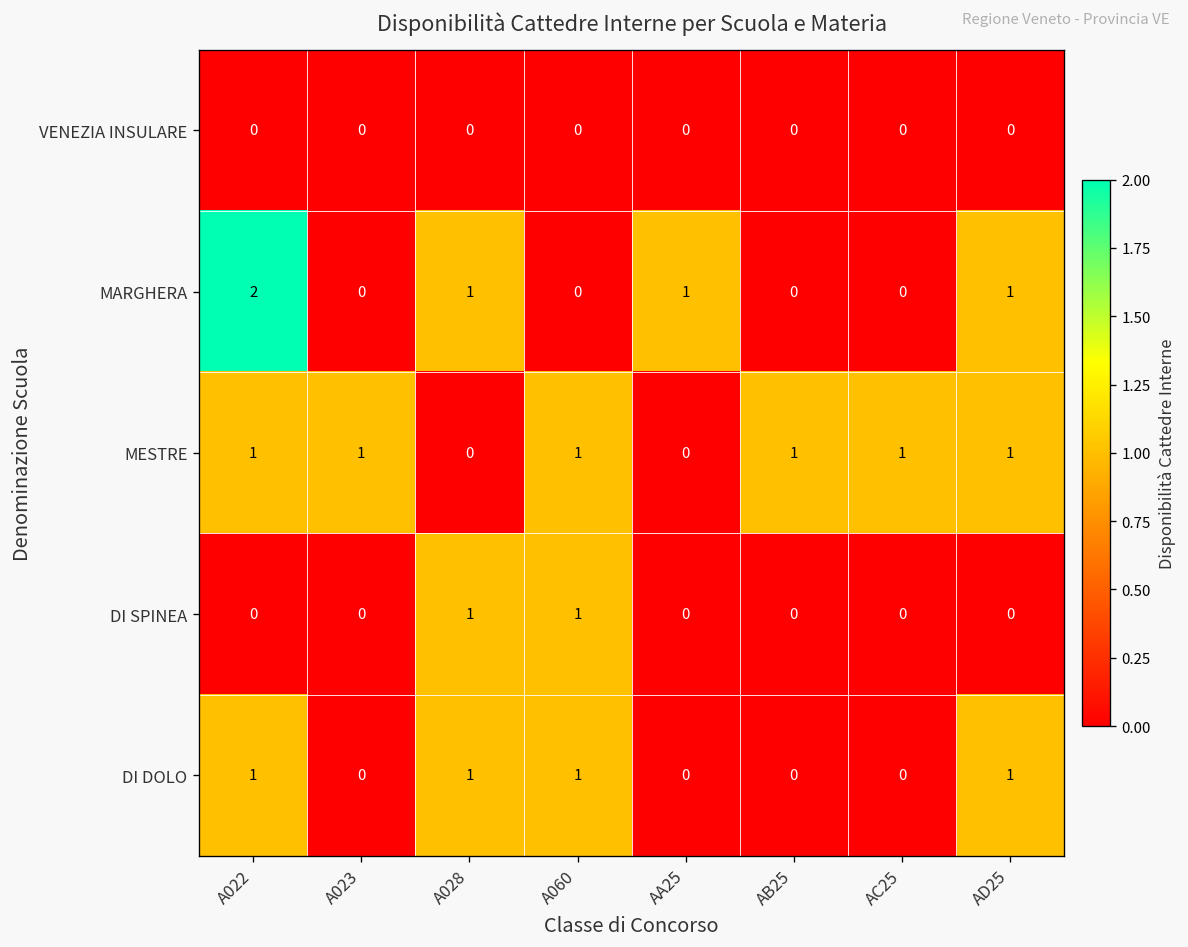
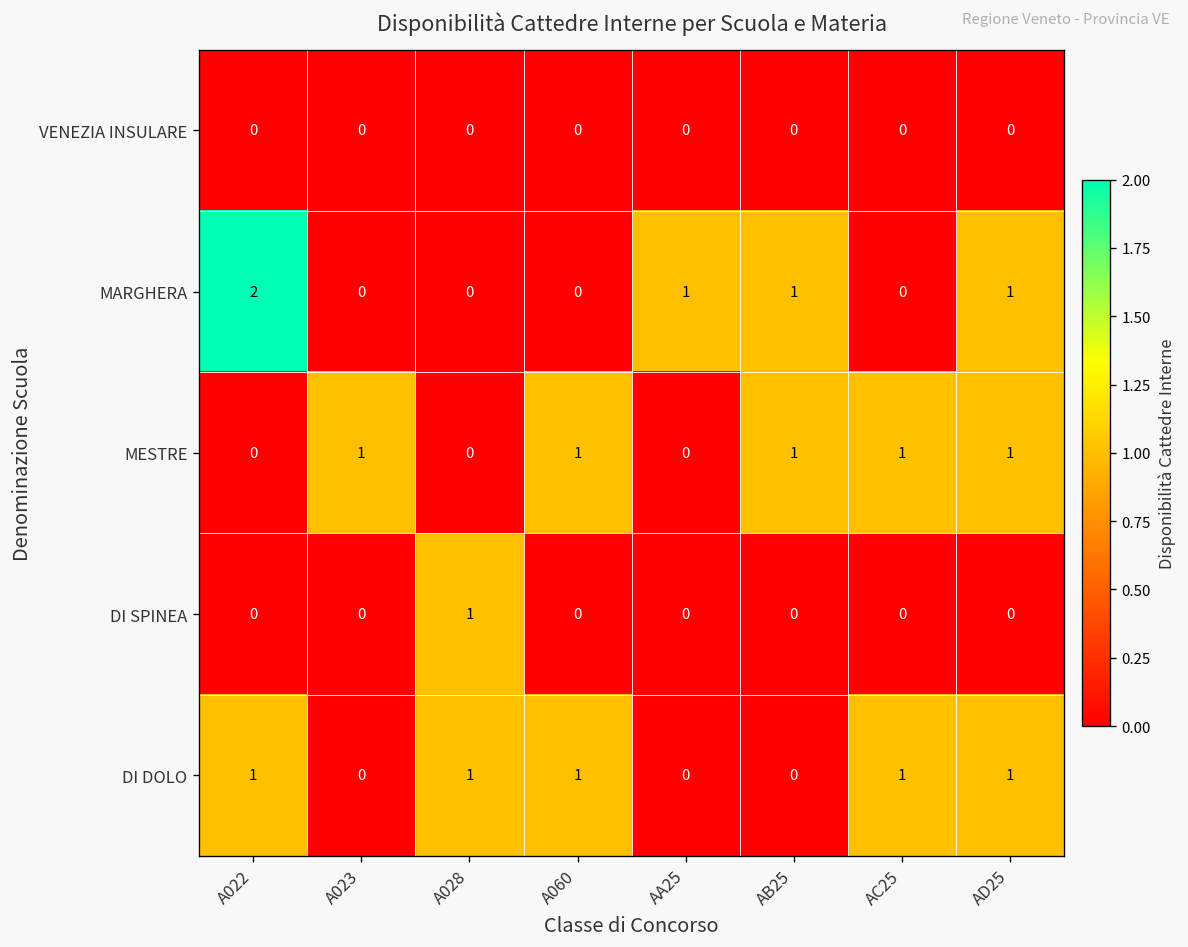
MARGHERA, A028: 1 -> 0
MARGHERA, AB25: 0 -> 1
MESTRE, A022: 1 -> 0
DI SPINEA, A060: 1 -> 0
DI DOLO, AC25: 0 -> 1
